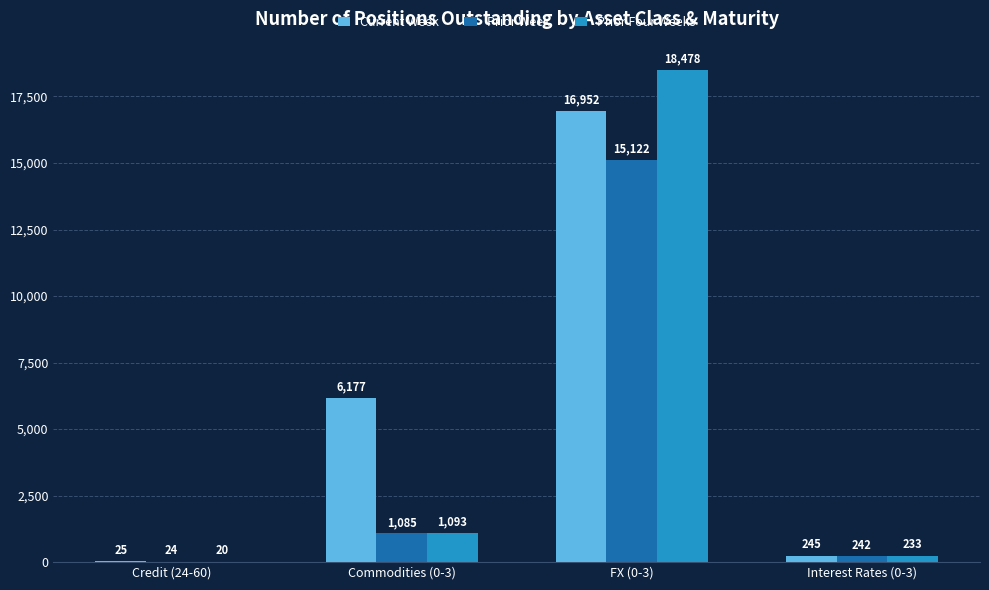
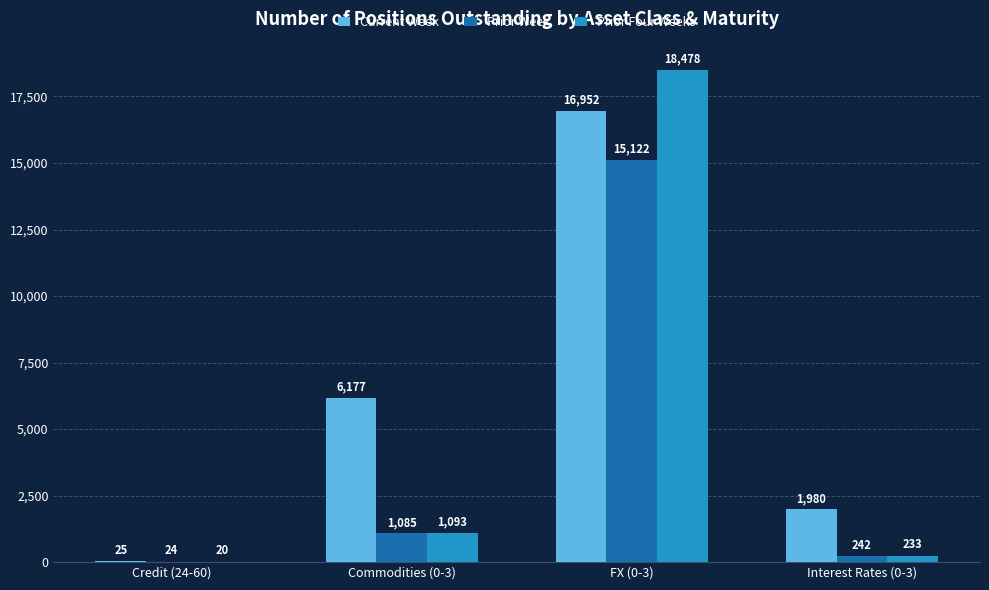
Current Week, Interest Rates (0-3): 245 -> 1,980
